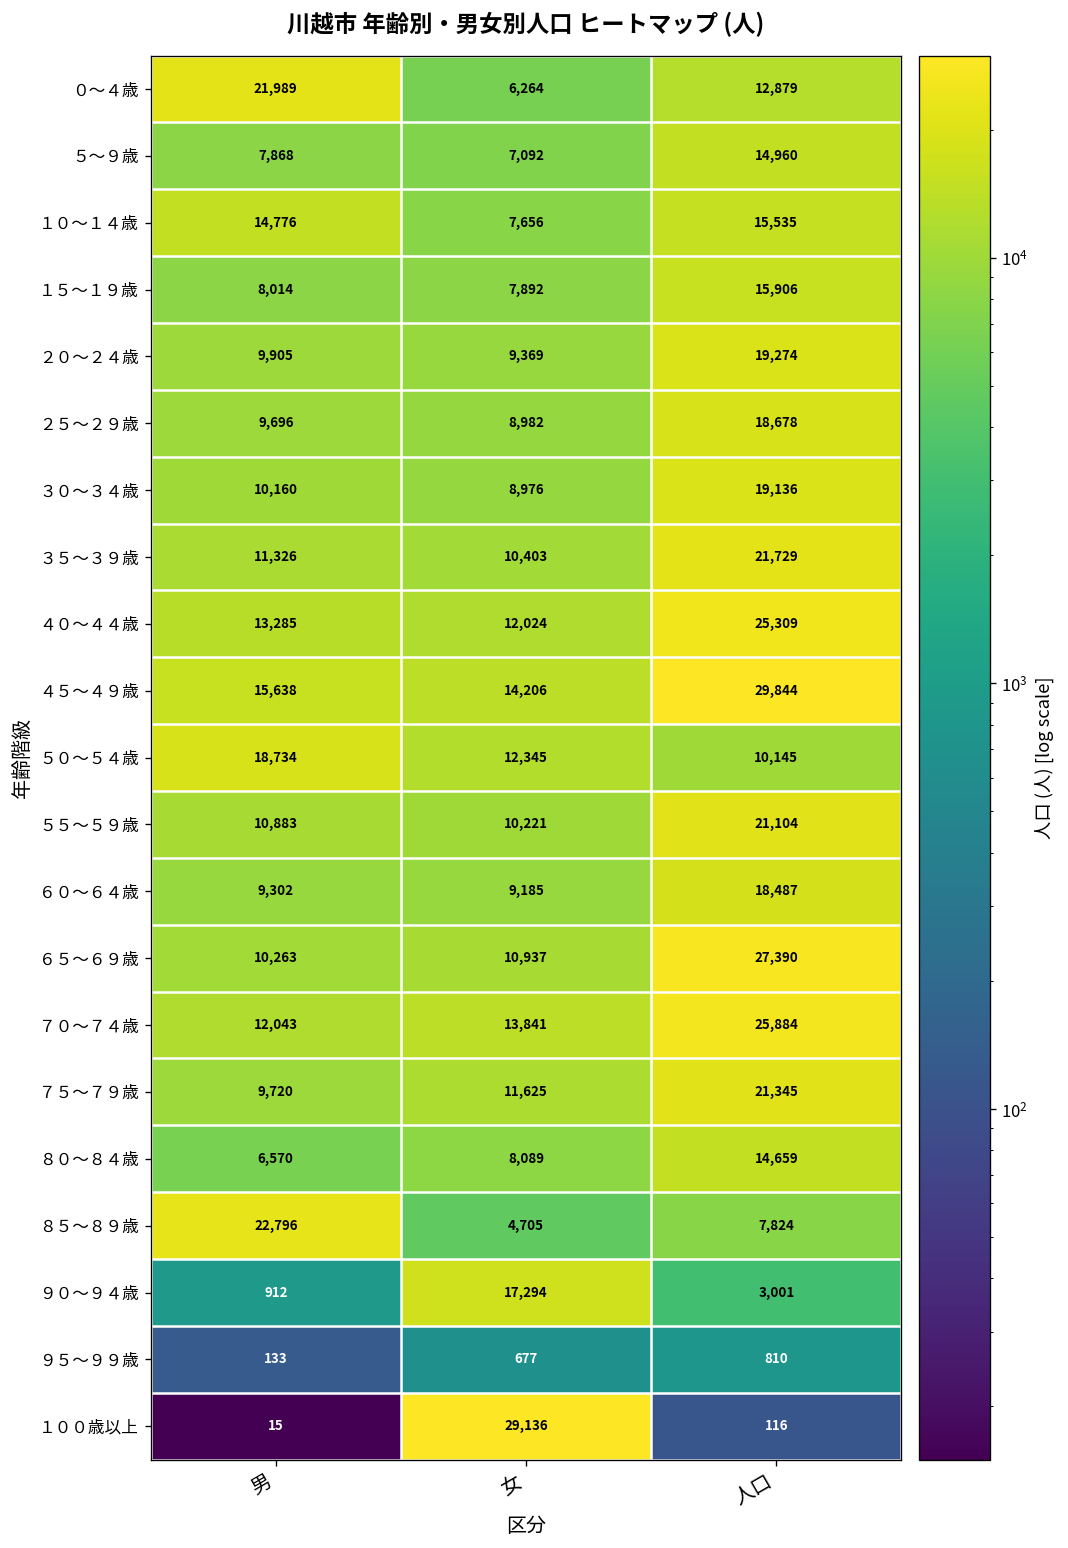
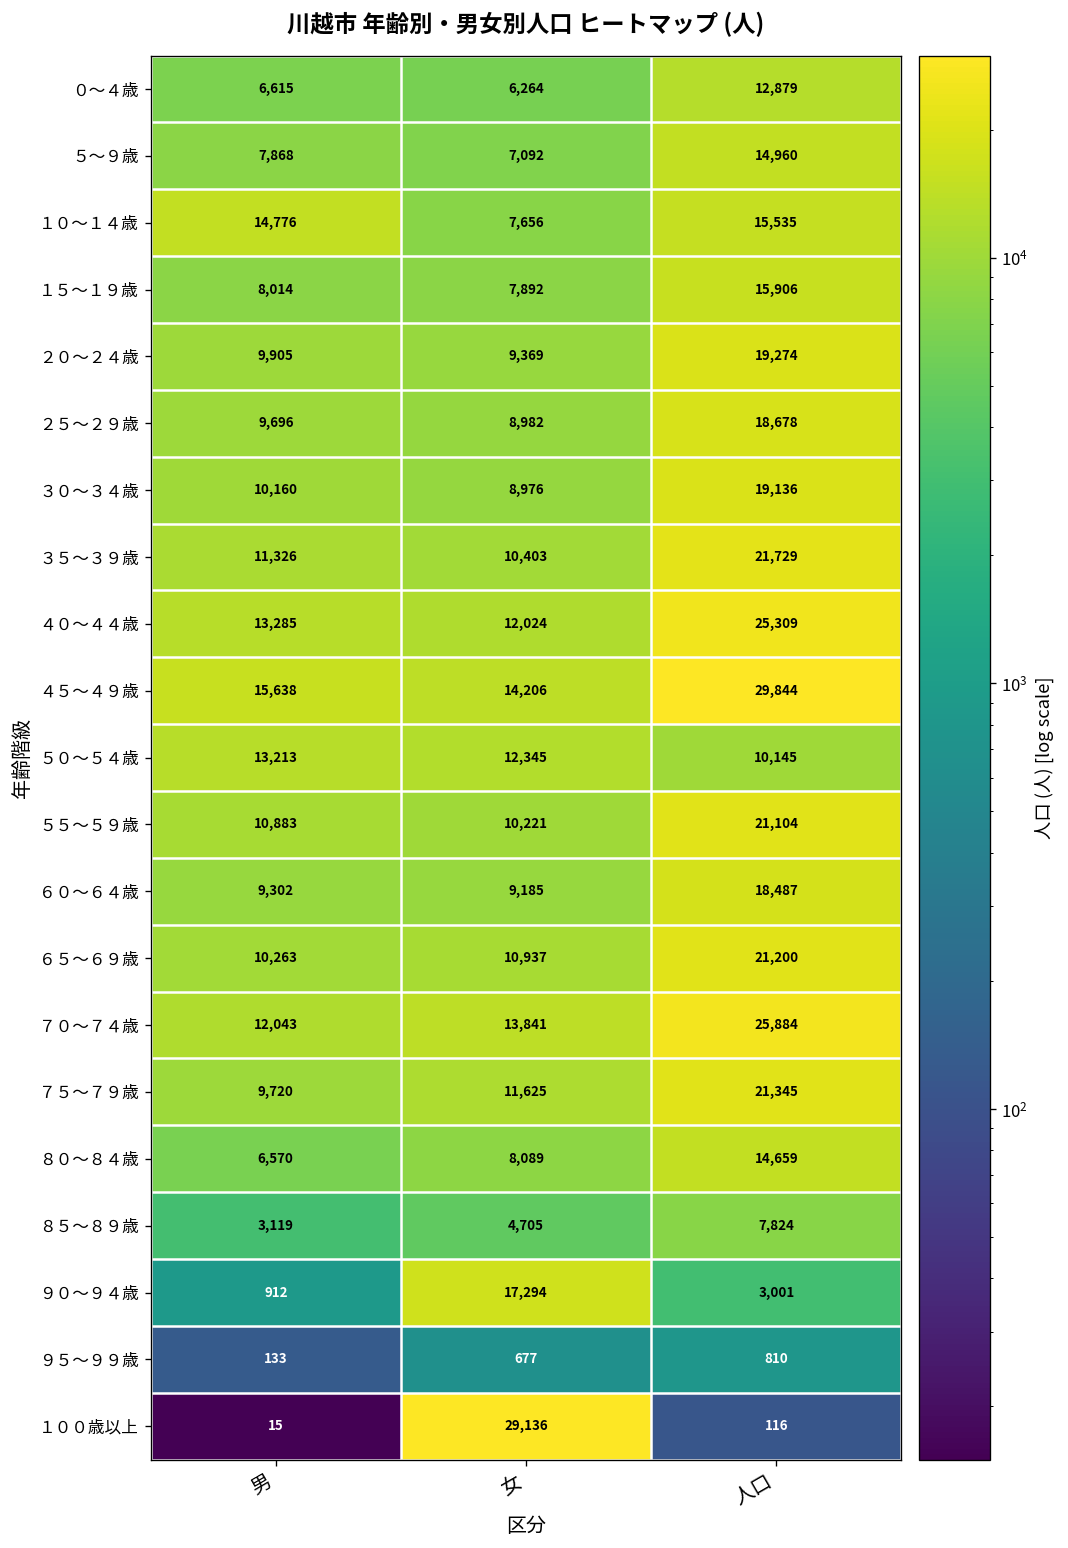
０～４歳, 男: 21,989 -> 6,615
５０～５４歳, 男: 18,734 -> 13,213
６５～６９歳, 人口: 27,390 -> 21,200
８５～８９歳, 男: 22,796 -> 3,119
